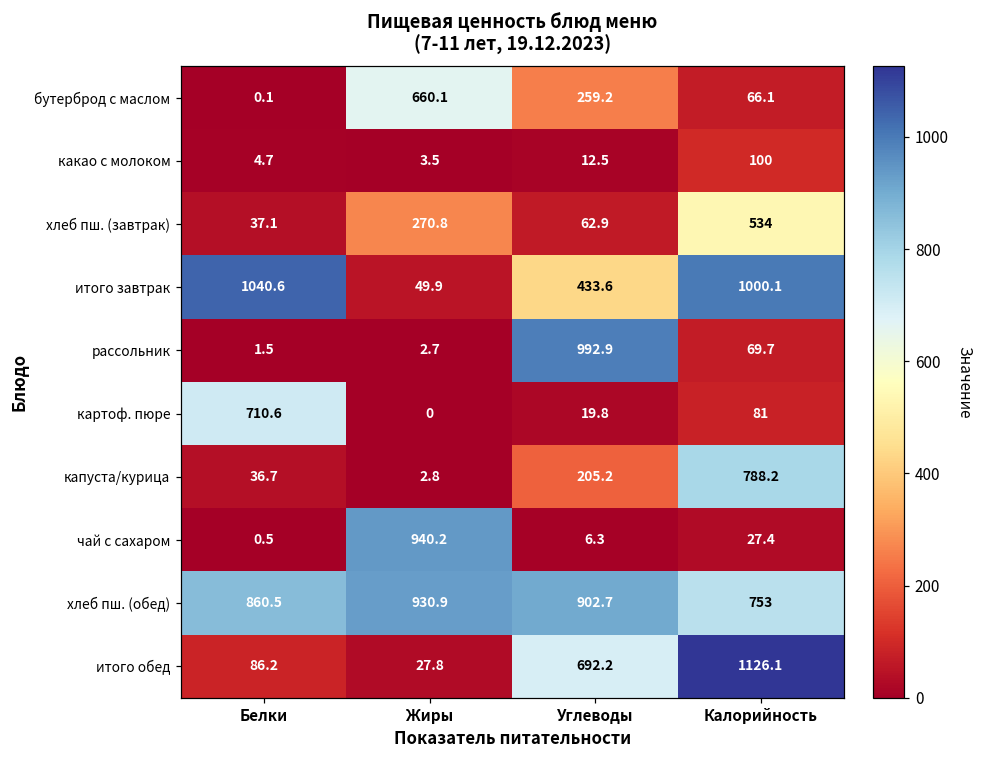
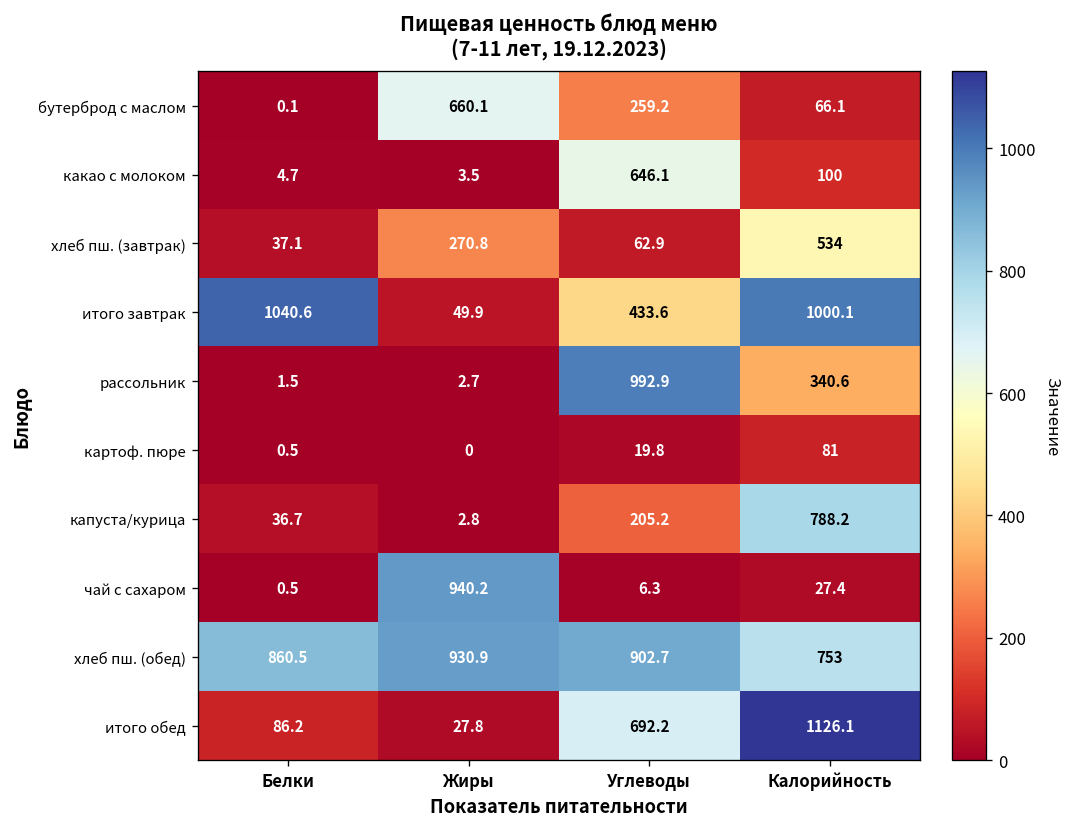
какао с молоком, Углеводы: 12.5 -> 646.1
рассольник, Калорийность: 69.7 -> 340.6
картоф. пюре, Белки: 710.6 -> 0.5
